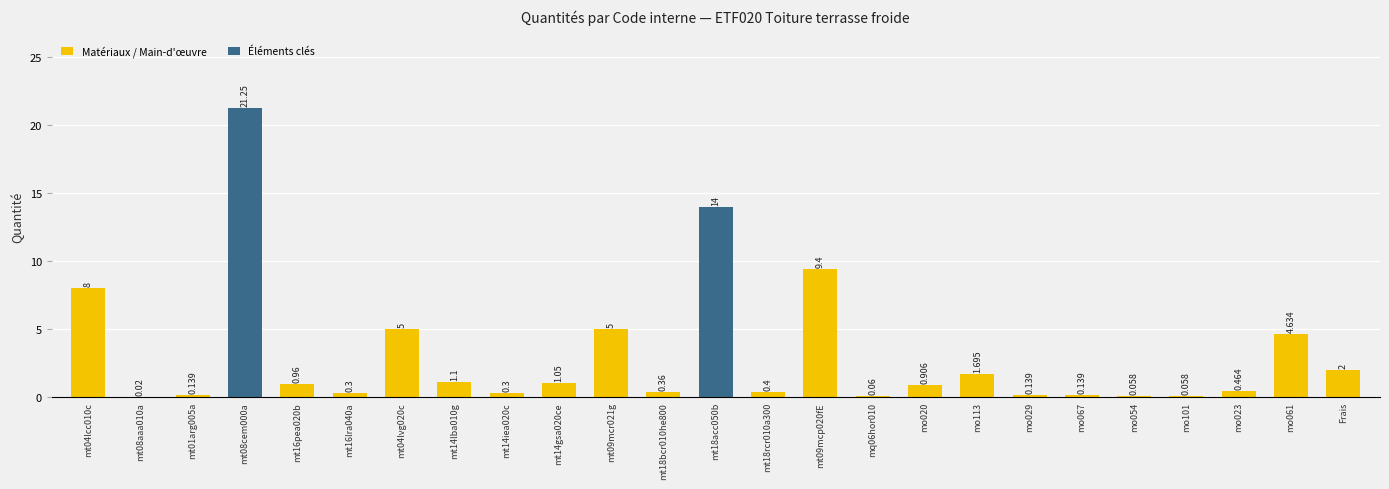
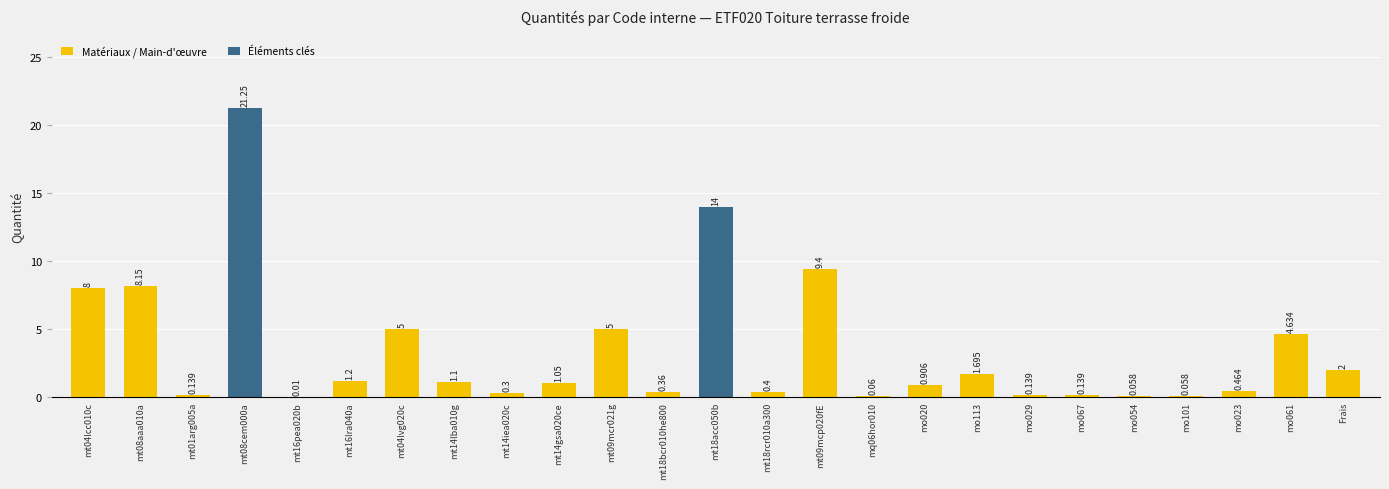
mt08aaa010a: 0.02 -> 8.15
mt16pea020b: 0.96 -> 0.01
mt16lra040a: 0.3 -> 1.2
